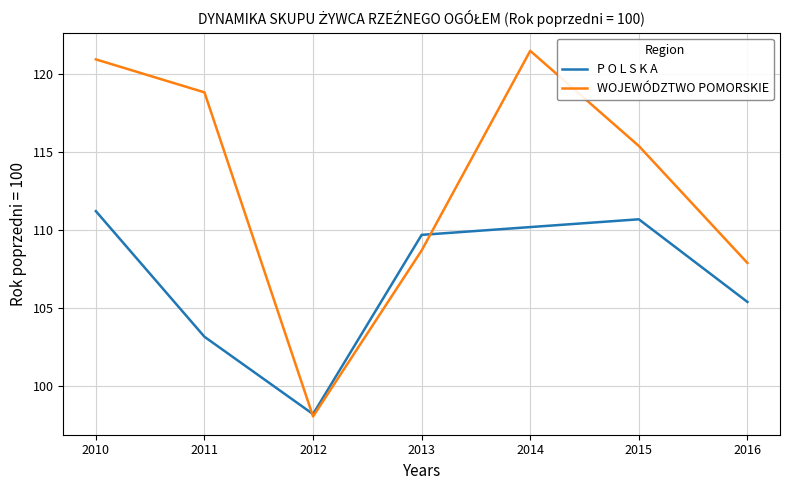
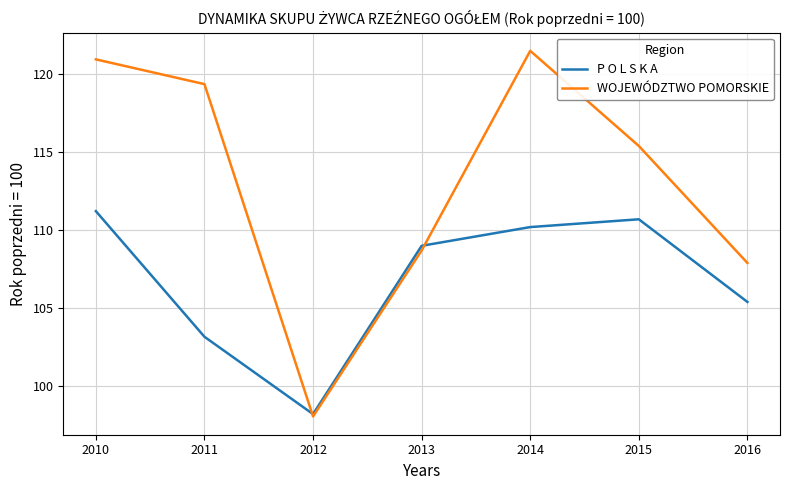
WOJEWÓDZTWO POMORSKIE, 2011: 118.8 -> 119.4
P O L S K A, 2013: 109.7 -> 109.0
